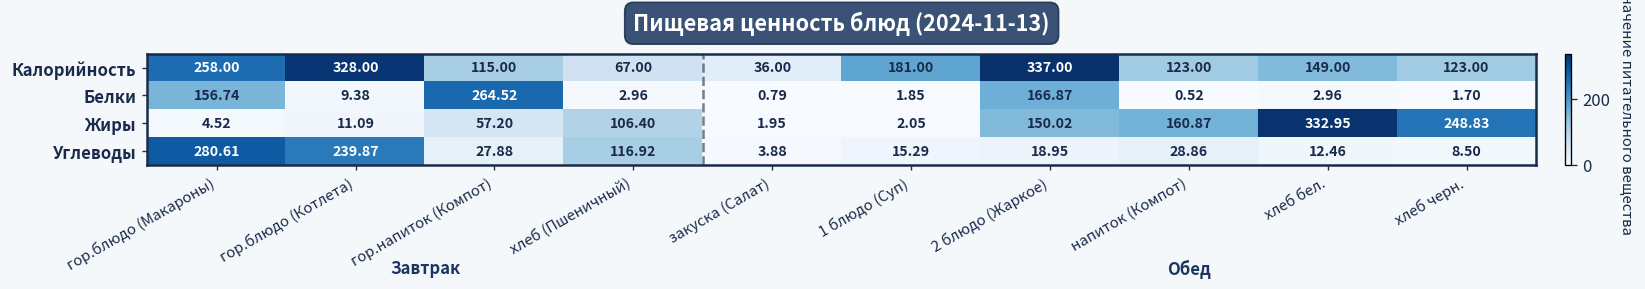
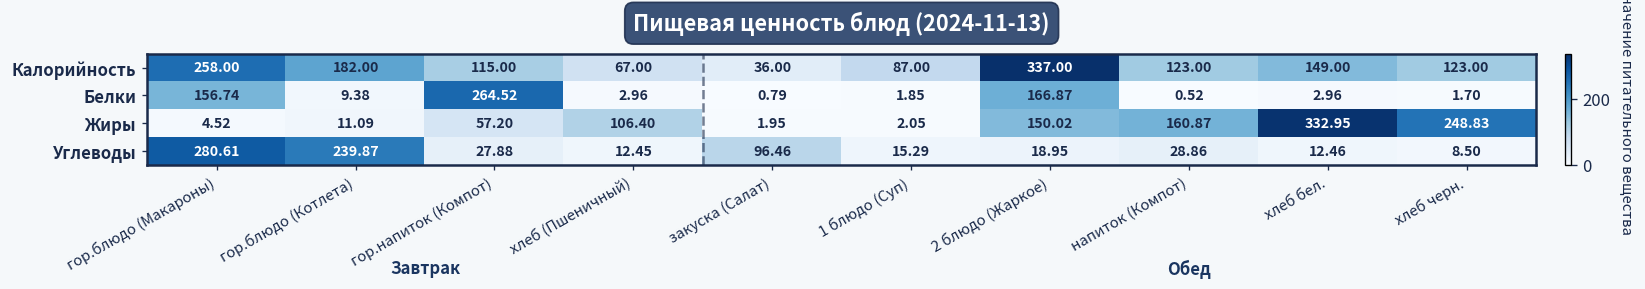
Калорийность, гор.блюдо (Котлета): 328.00 -> 182.00
Калорийность, 1 блюдо (Суп): 181.00 -> 87.00
Углеводы, хлеб (Пшеничный): 116.92 -> 12.45
Углеводы, закуска (Салат): 3.88 -> 96.46
